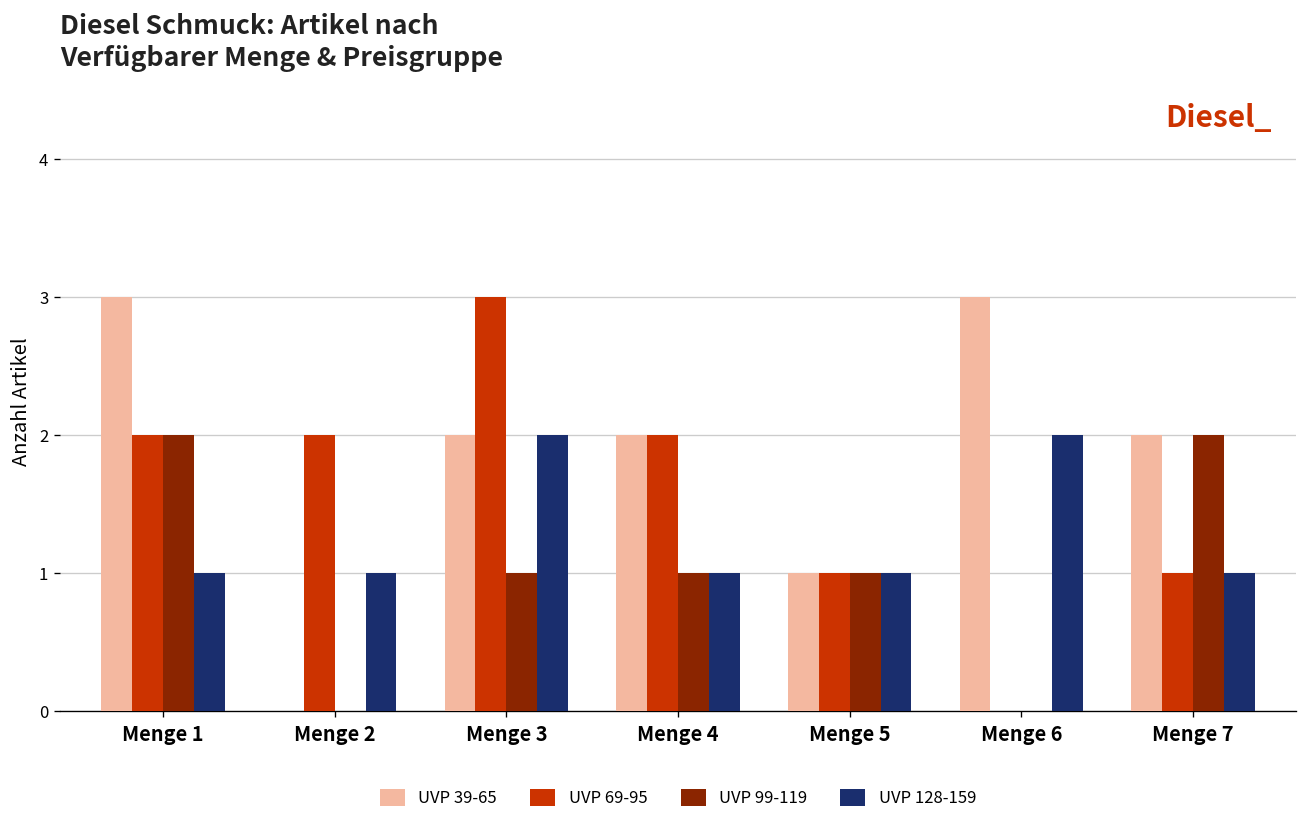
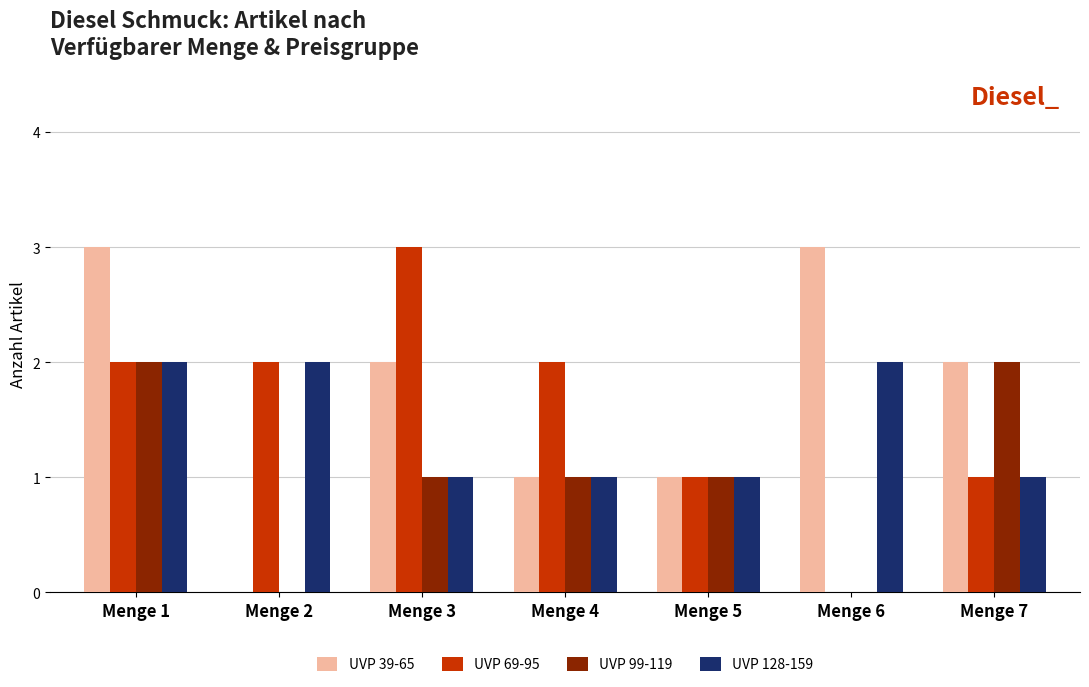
UVP 128-159, Menge 1: 1 -> 2
UVP 128-159, Menge 2: 1 -> 2
UVP 128-159, Menge 3: 2 -> 1
UVP 39-65, Menge 4: 2 -> 1
